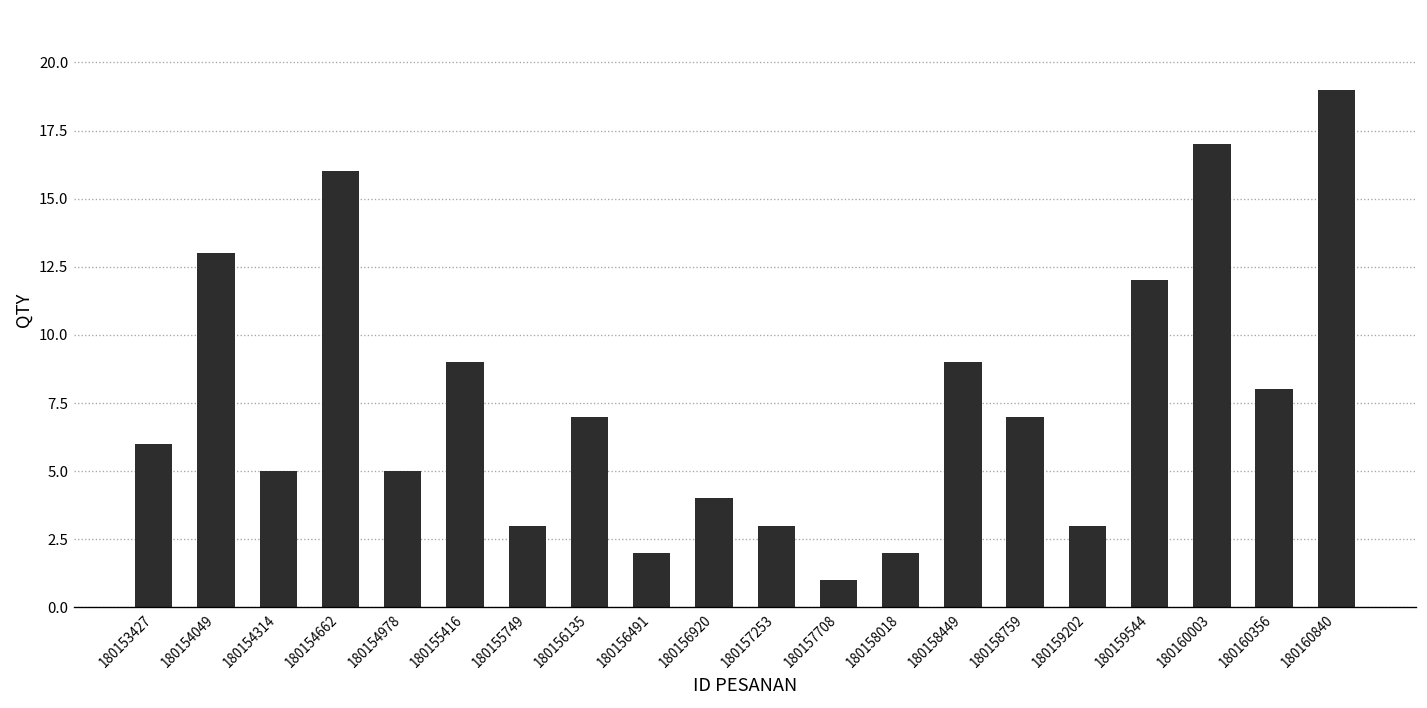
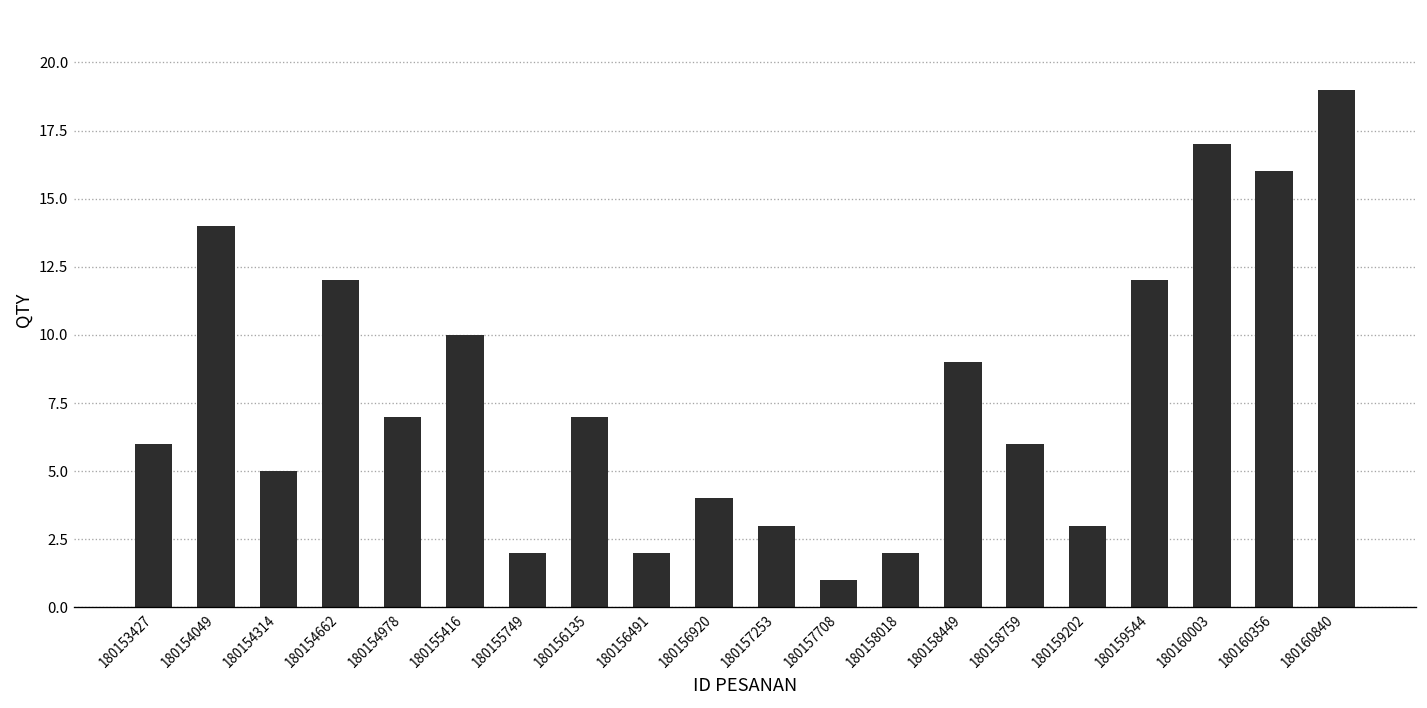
180154049: 13 -> 14
180154662: 16 -> 12
180154978: 5 -> 7
180155416: 9 -> 10
180155749: 3 -> 2
180158759: 7 -> 6
180160356: 8 -> 16
